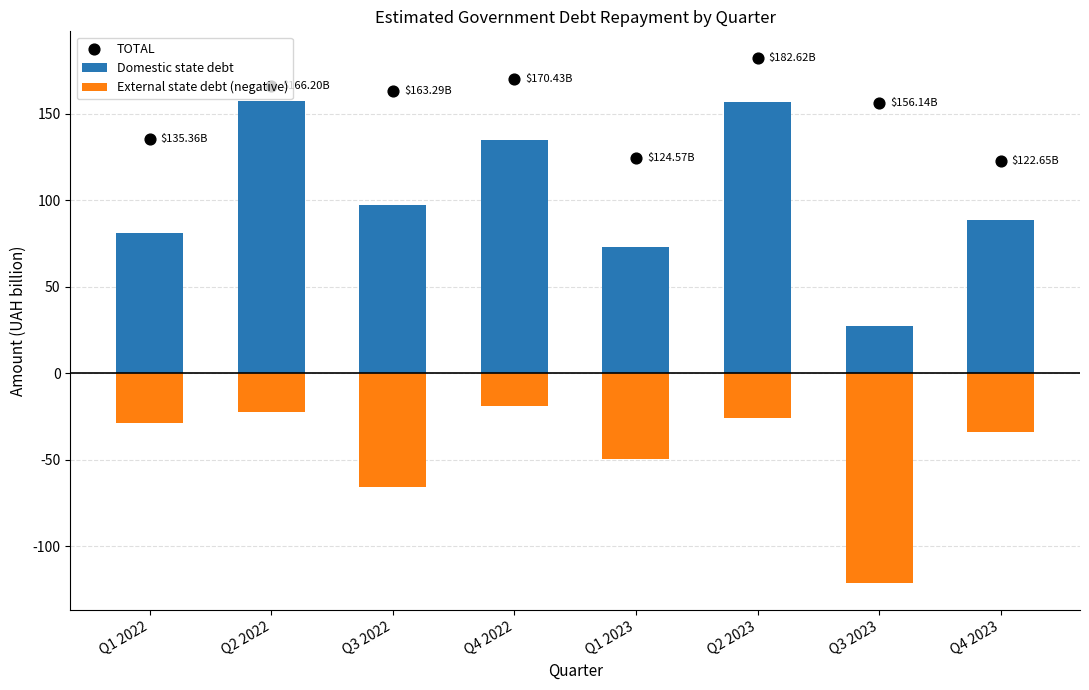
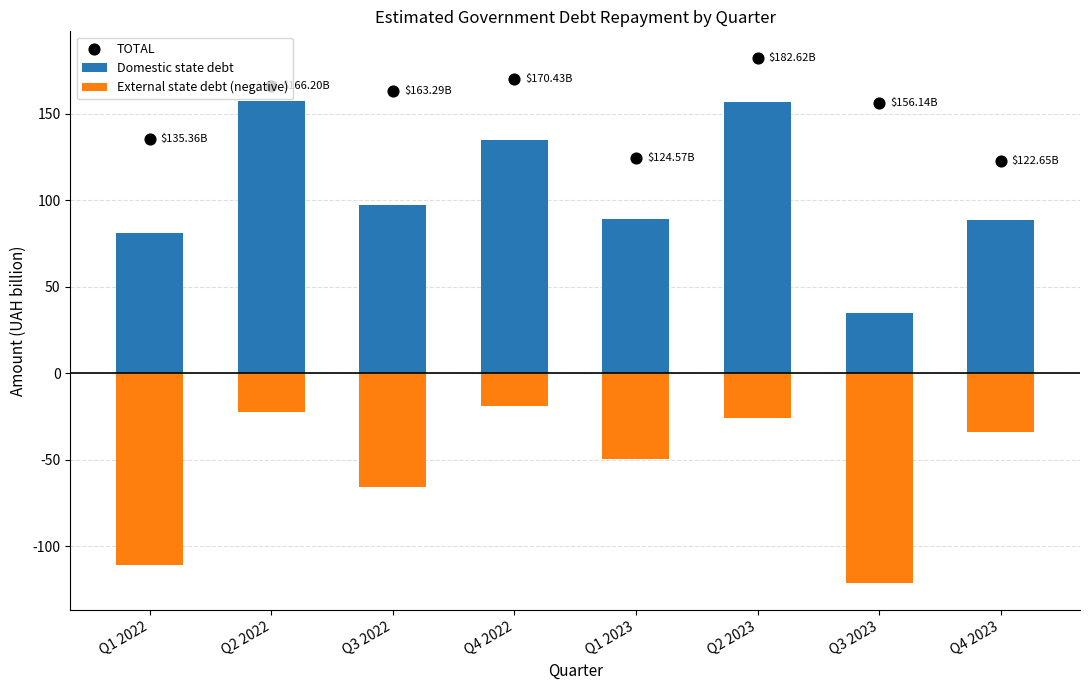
External state debt (negative), Q1 2022: -29 -> -111
Domestic state debt, Q1 2023: 73 -> 89
Domestic state debt, Q3 2023: 27 -> 35
